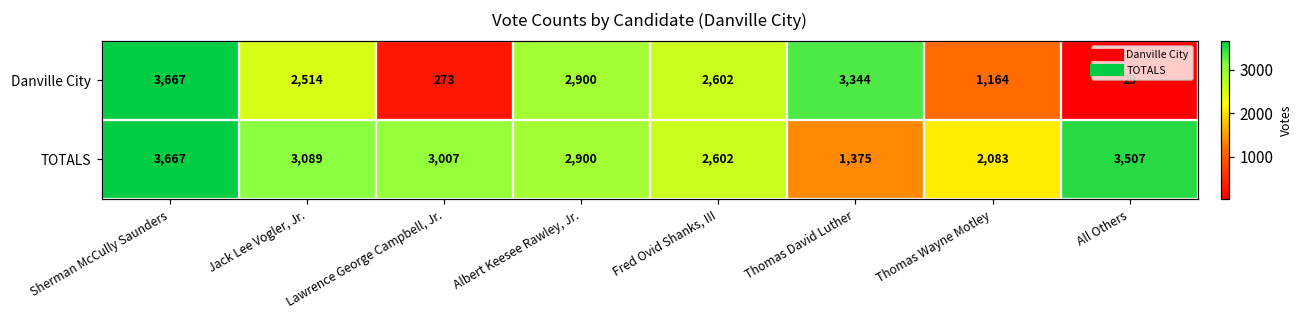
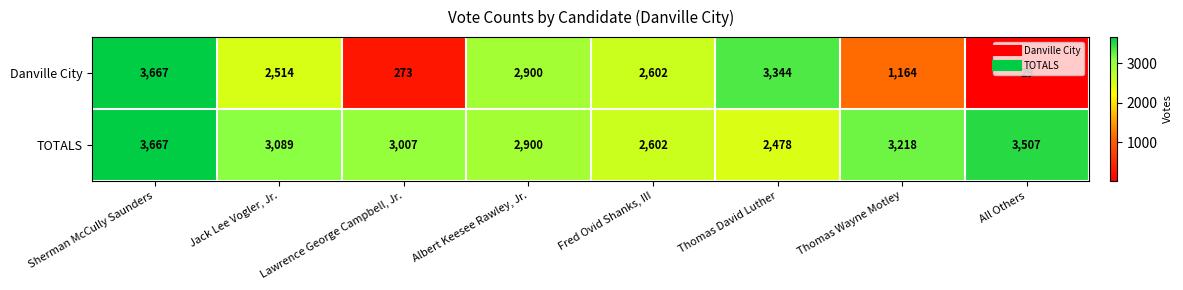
TOTALS, Thomas David Luther: 1,375 -> 2,478
TOTALS, Thomas Wayne Motley: 2,083 -> 3,218
